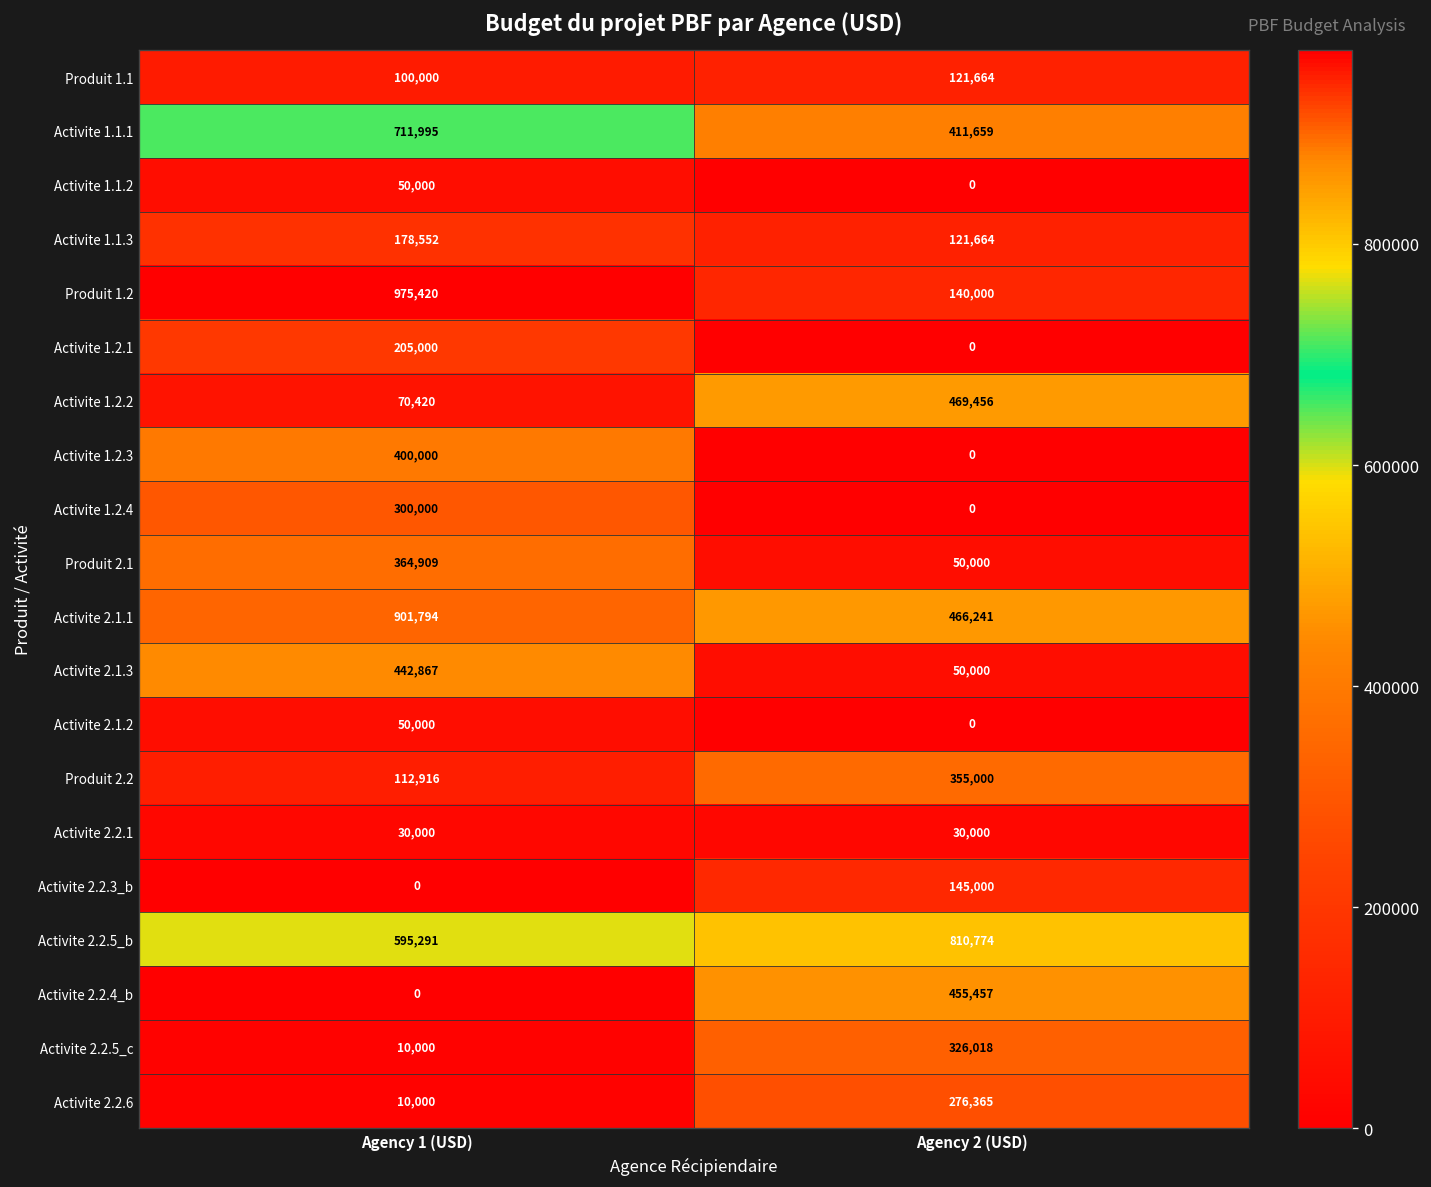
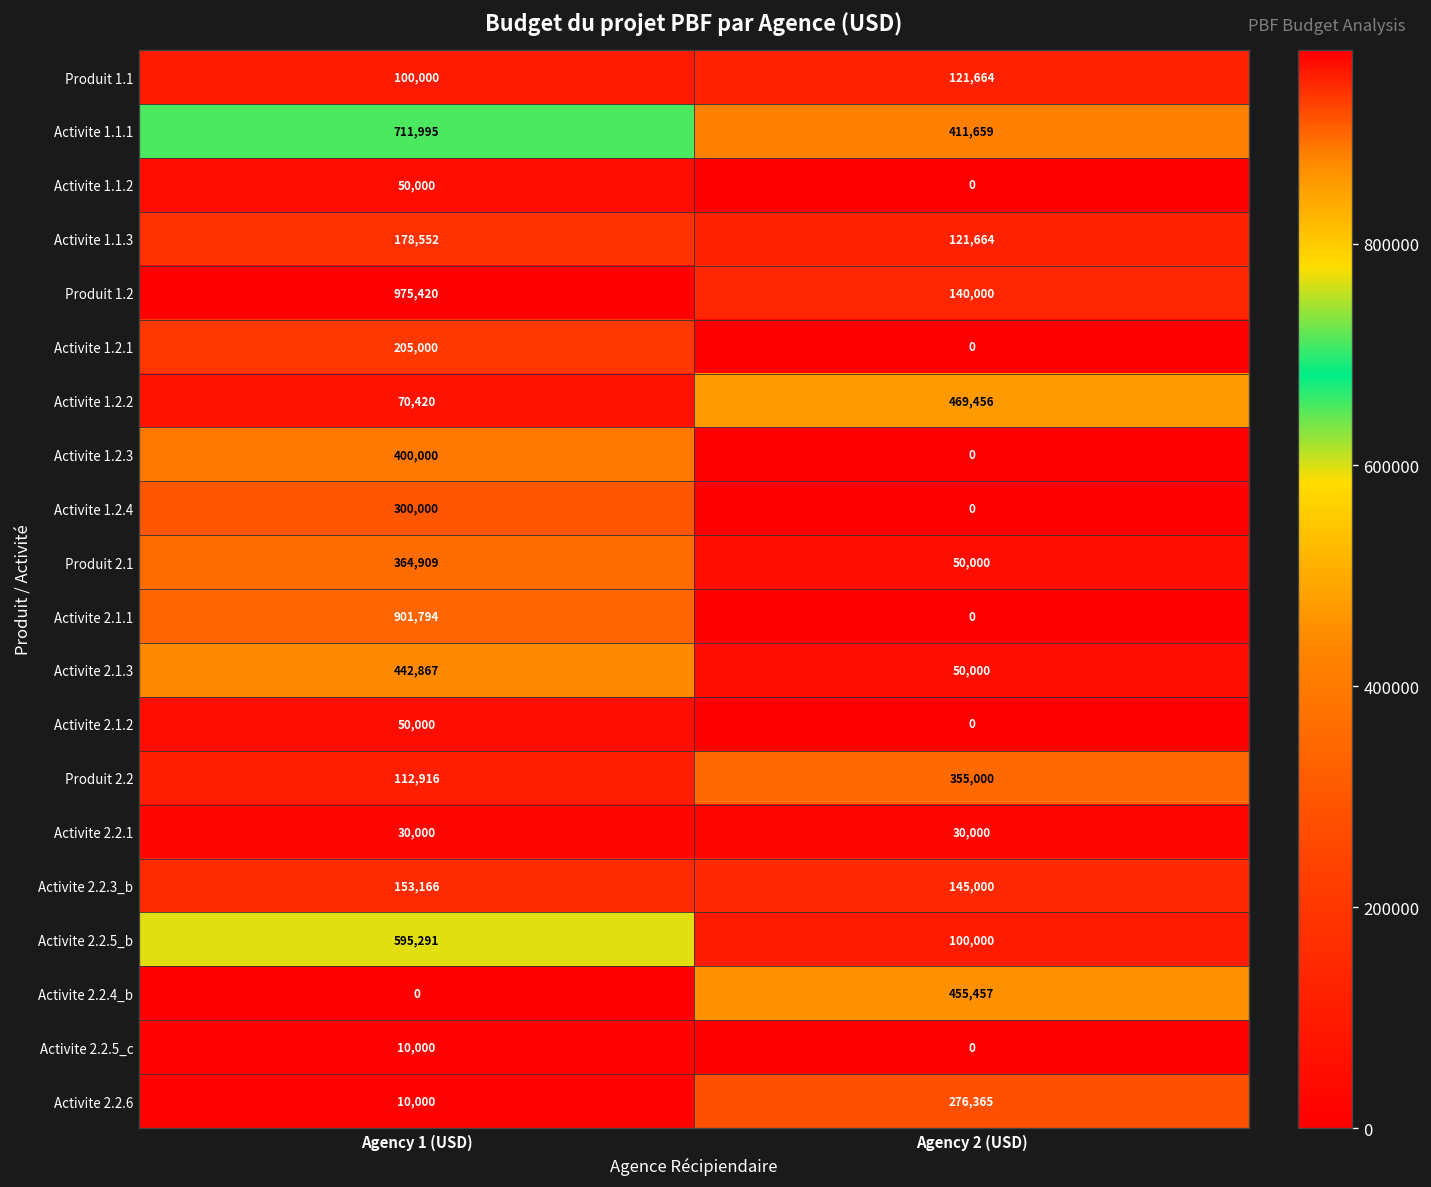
Activite 2.1.1, Agency 2 (USD): 466,241 -> 0
Activite 2.2.3_b, Agency 1 (USD): 0 -> 153,166
Activite 2.2.5_b, Agency 2 (USD): 810,774 -> 100,000
Activite 2.2.5_c, Agency 2 (USD): 326,018 -> 0
